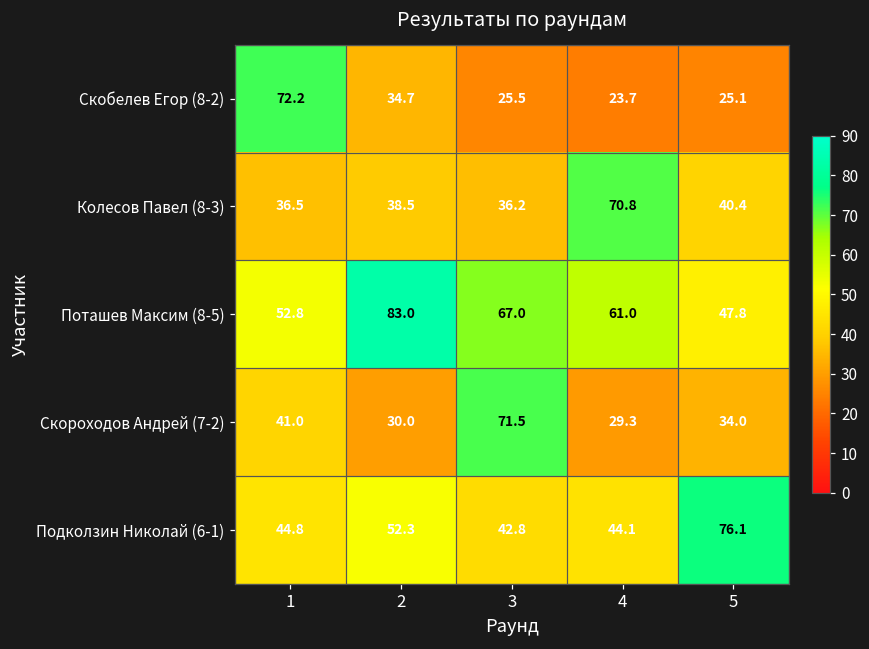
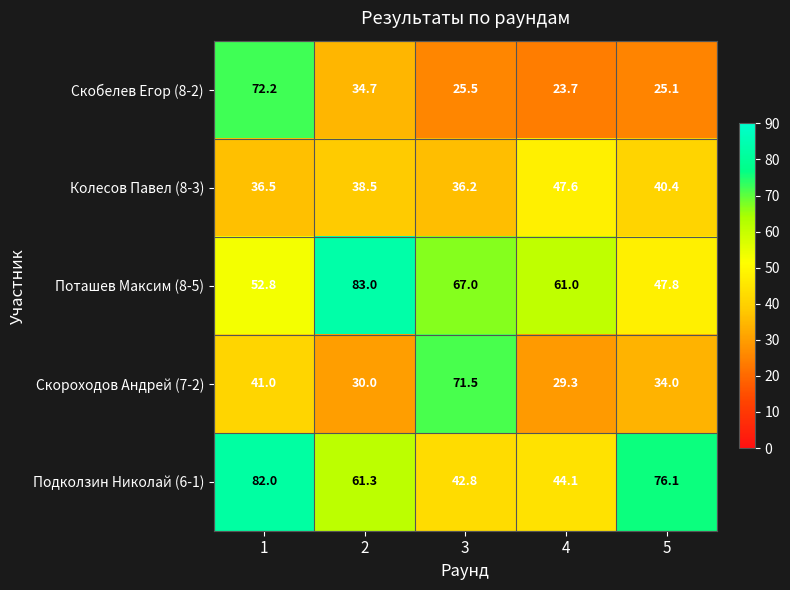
Колесов Павел (8-3), 4: 70.8 -> 47.6
Подколзин Николай (6-1), 1: 44.8 -> 82.0
Подколзин Николай (6-1), 2: 52.3 -> 61.3
